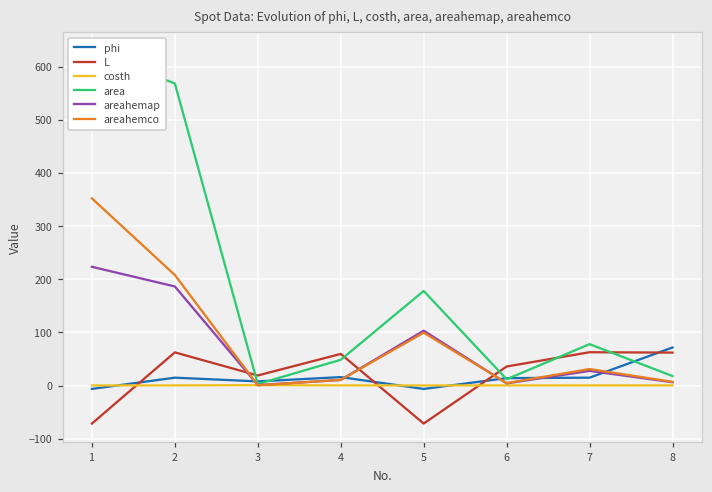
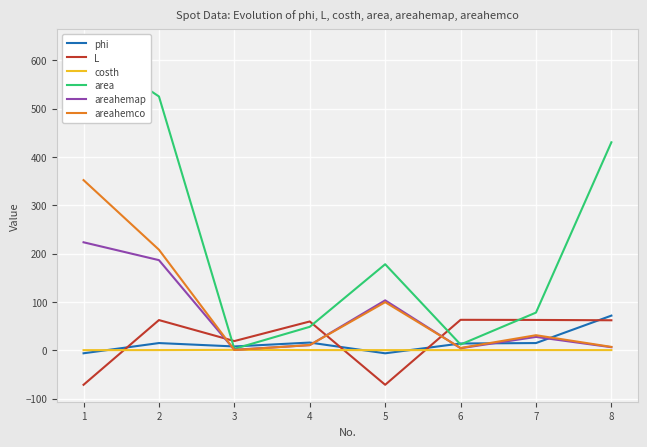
area, 2: 570 -> 530
L, 6: 40 -> 60
area, 8: 20 -> 430
